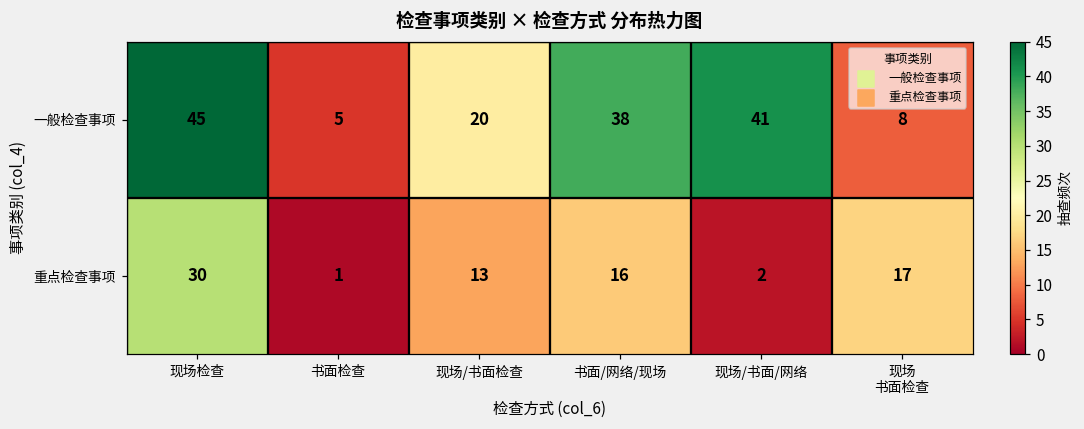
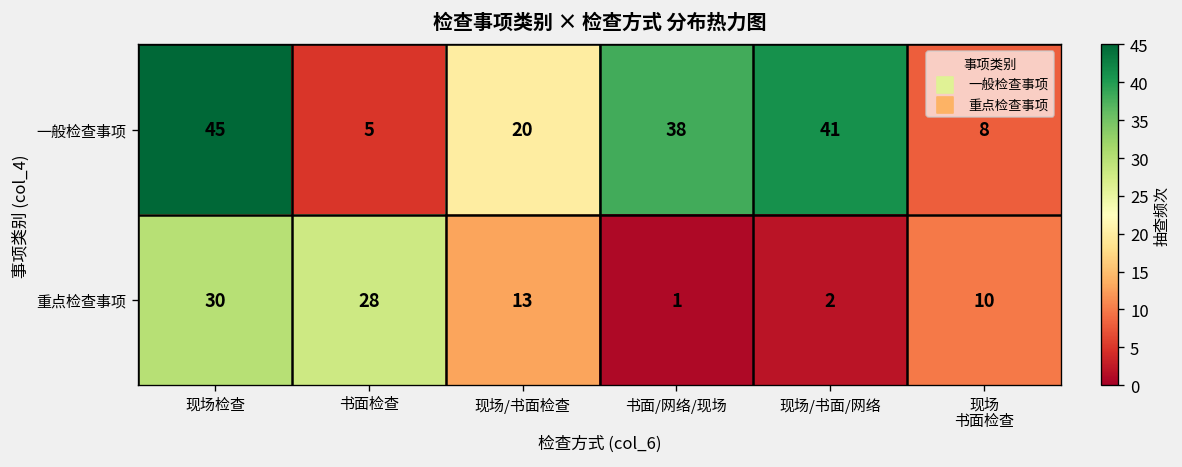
重点检查事项, 书面检查: 1 -> 28
重点检查事项, 书面/网络/现场: 16 -> 1
重点检查事项, 现场 书面检查: 17 -> 10
